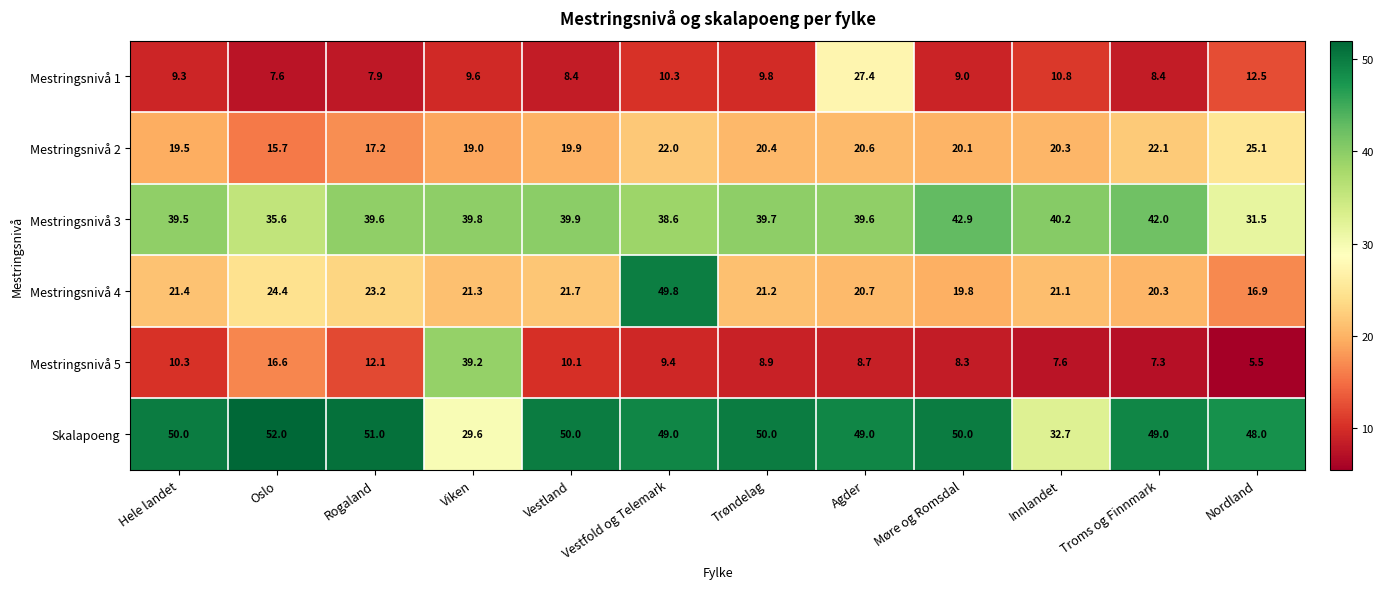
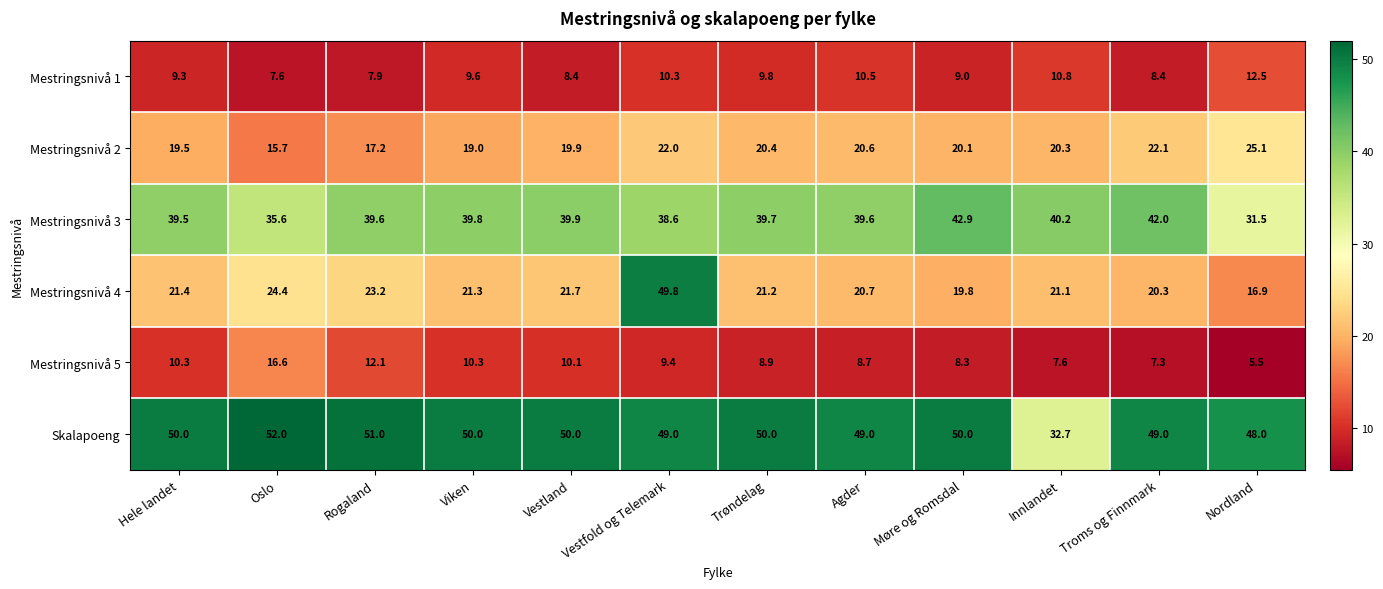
Mestringsnivå 1, Agder: 27.4 -> 10.5
Mestringsnivå 5, Viken: 39.2 -> 10.3
Skalapoeng, Viken: 29.6 -> 50.0
